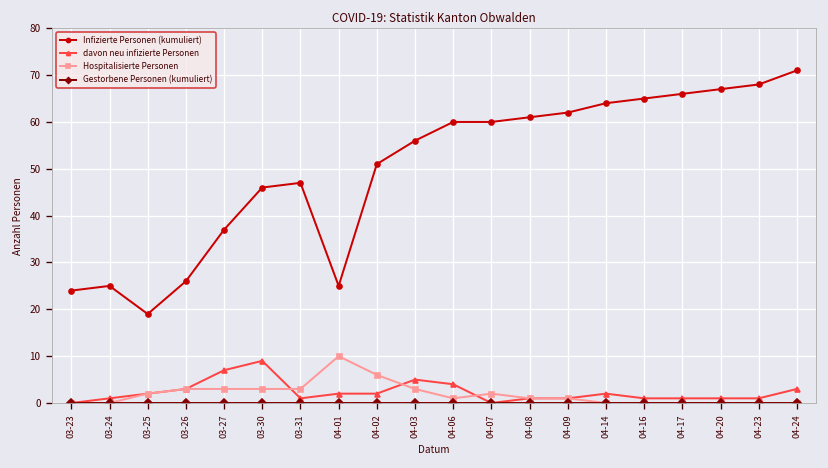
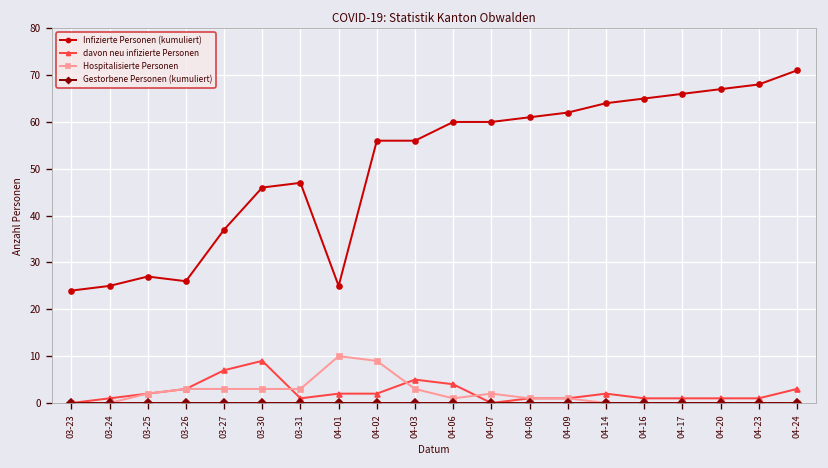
Infizierte Personen (kumuliert), 03-25: 19 -> 27
Infizierte Personen (kumuliert), 04-02: 51 -> 56
Hospitalisierte Personen, 04-02: 6 -> 9
